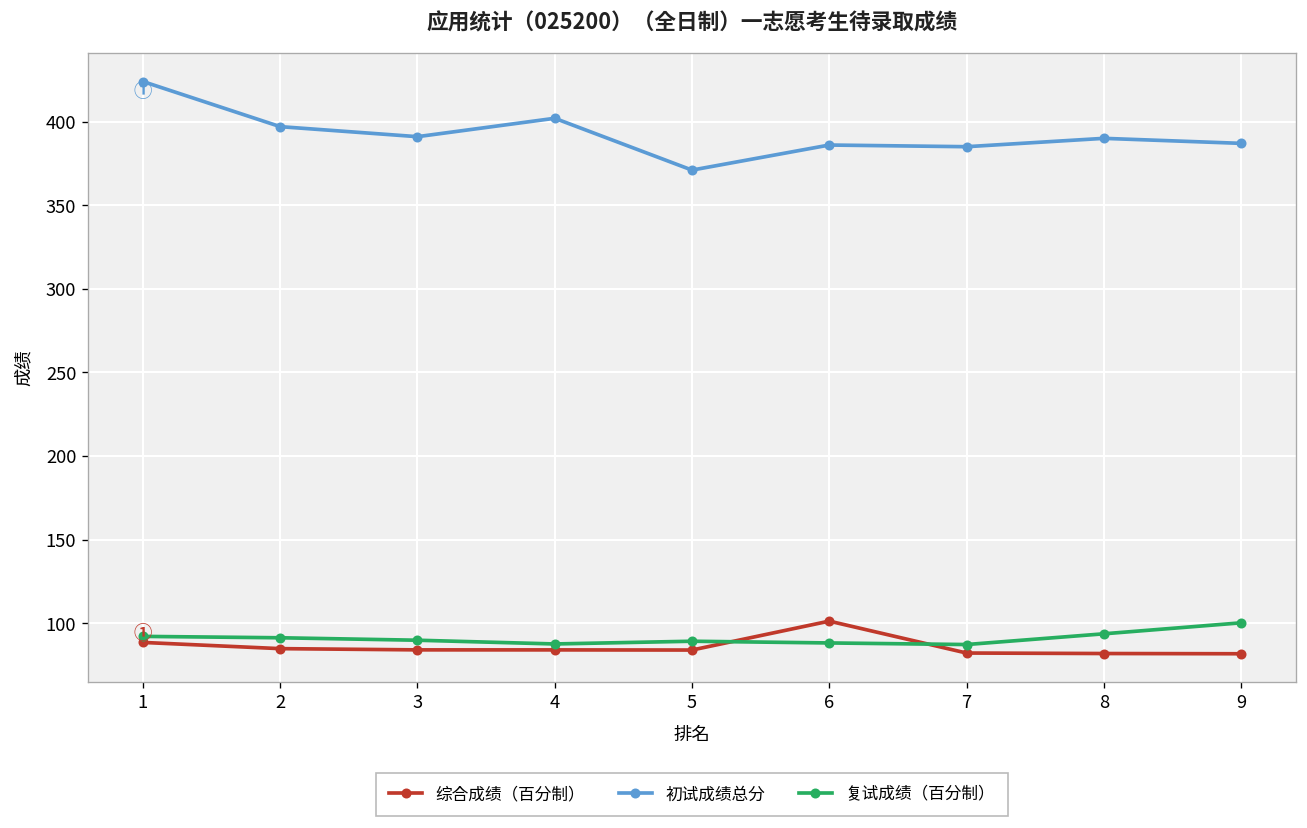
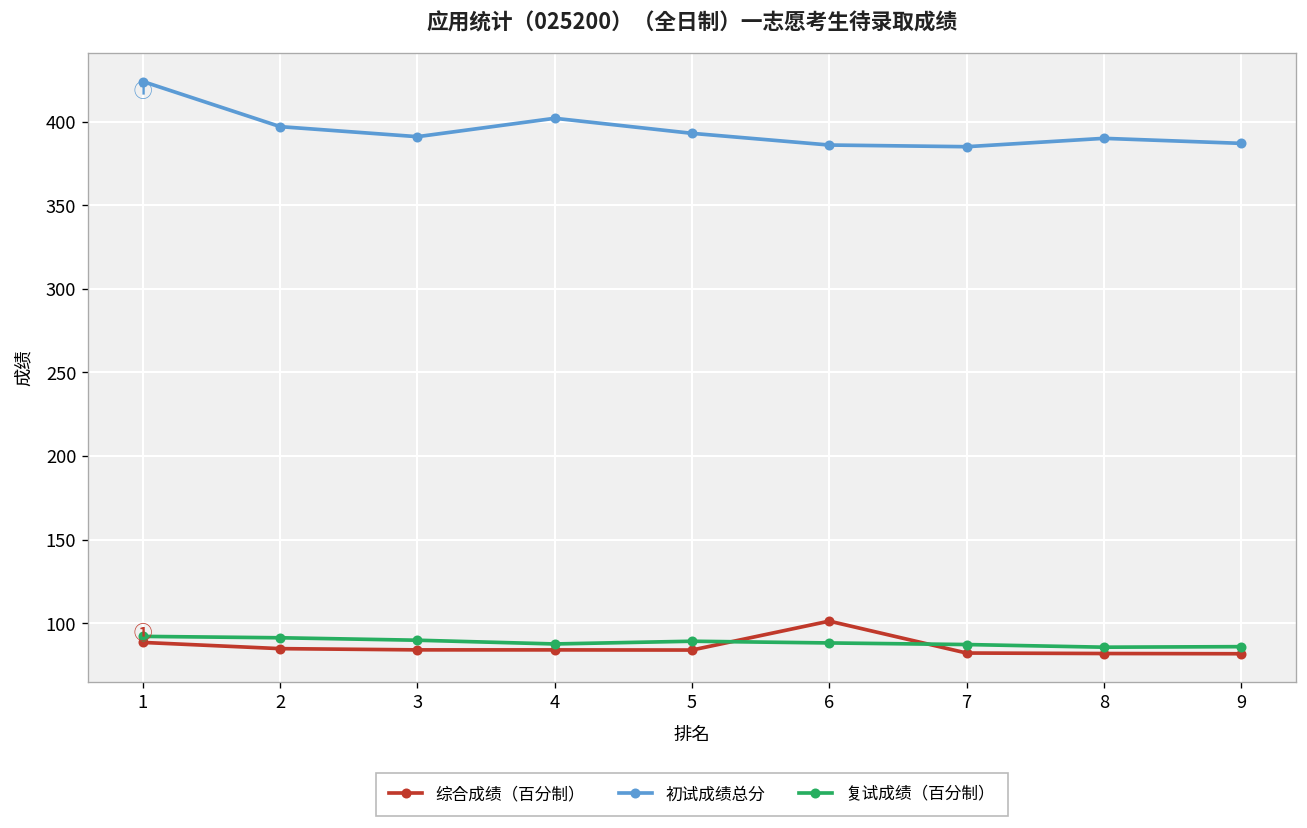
初试成绩总分, 5: 371 -> 393
复试成绩（百分制）, 8: 94 -> 86
复试成绩（百分制）, 9: 100 -> 86
